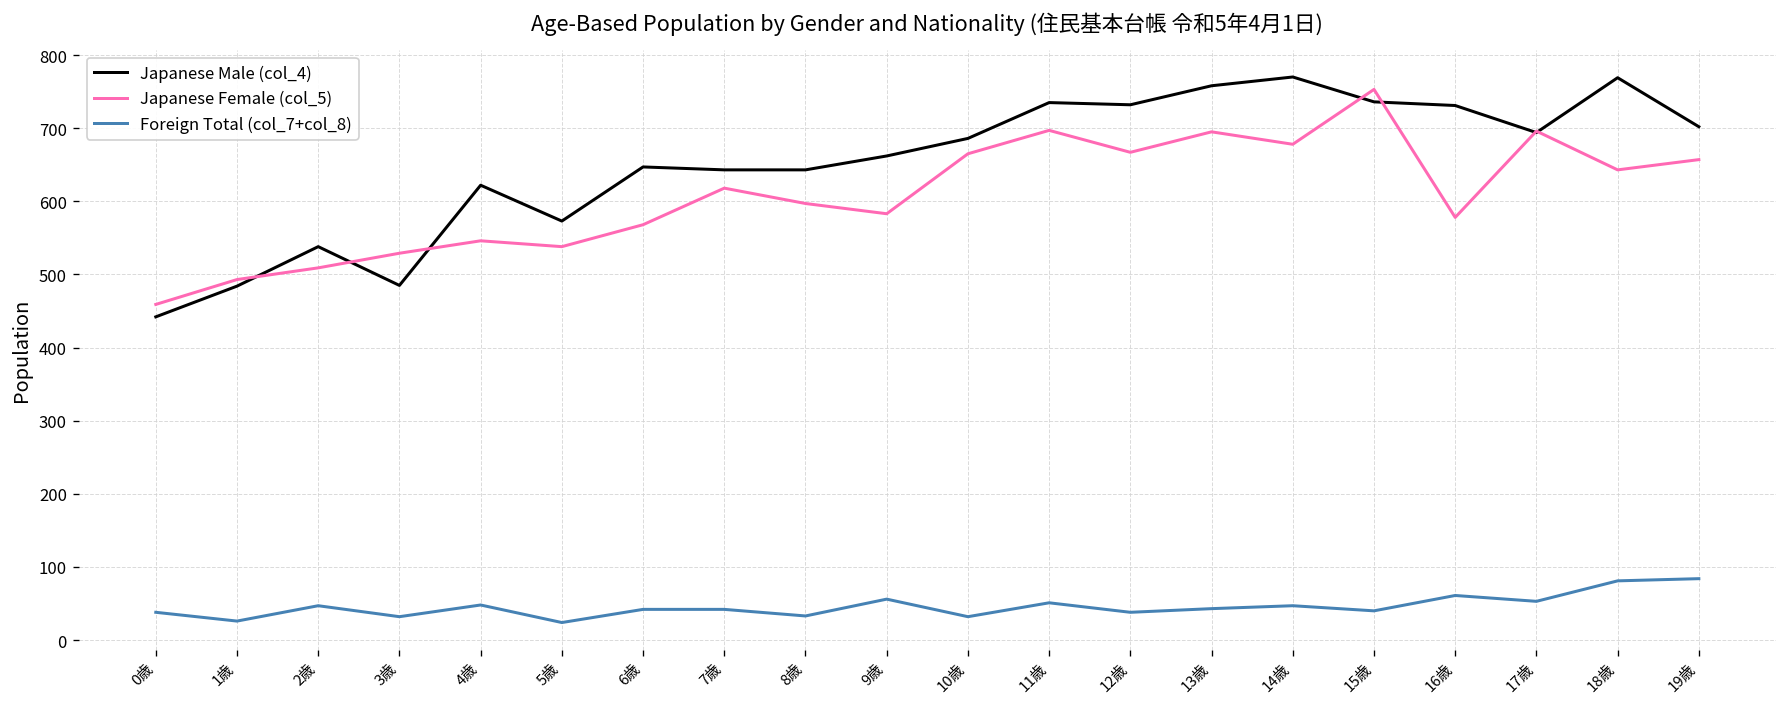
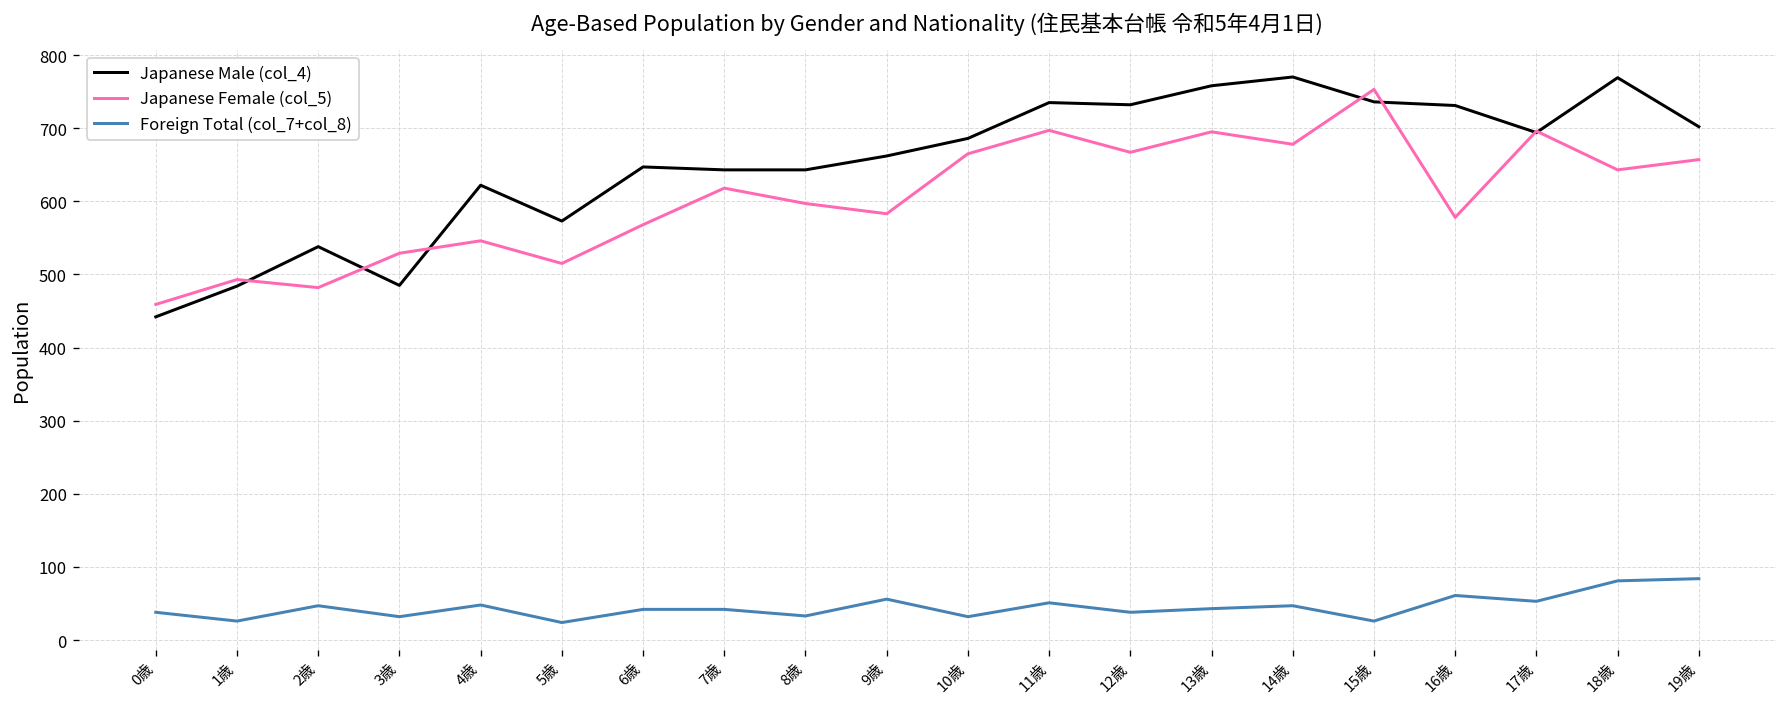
Japanese Female (col_5), 2歳: 510 -> 480
Japanese Female (col_5), 5歳: 540 -> 520
Foreign Total (col_7+col_8), 15歳: 40 -> 30
